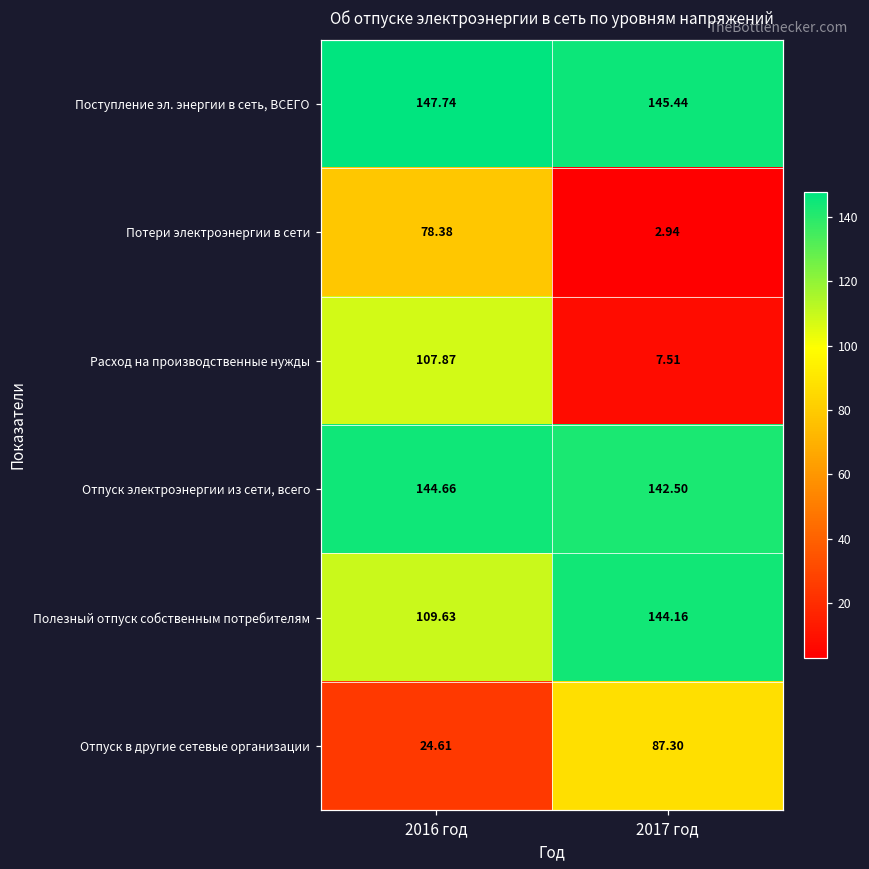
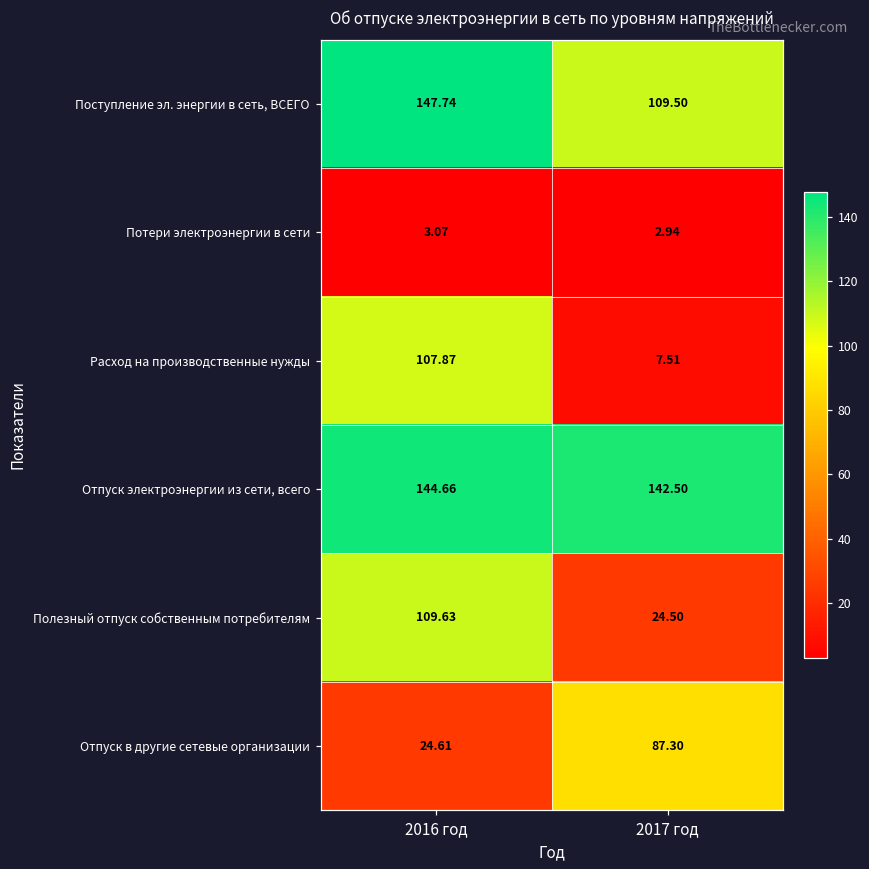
Поступление эл. энергии в сеть, ВСЕГО, 2017 год: 145.44 -> 109.50
Потери электроэнергии в сети, 2016 год: 78.38 -> 3.07
Полезный отпуск собственным потребителям, 2017 год: 144.16 -> 24.50
